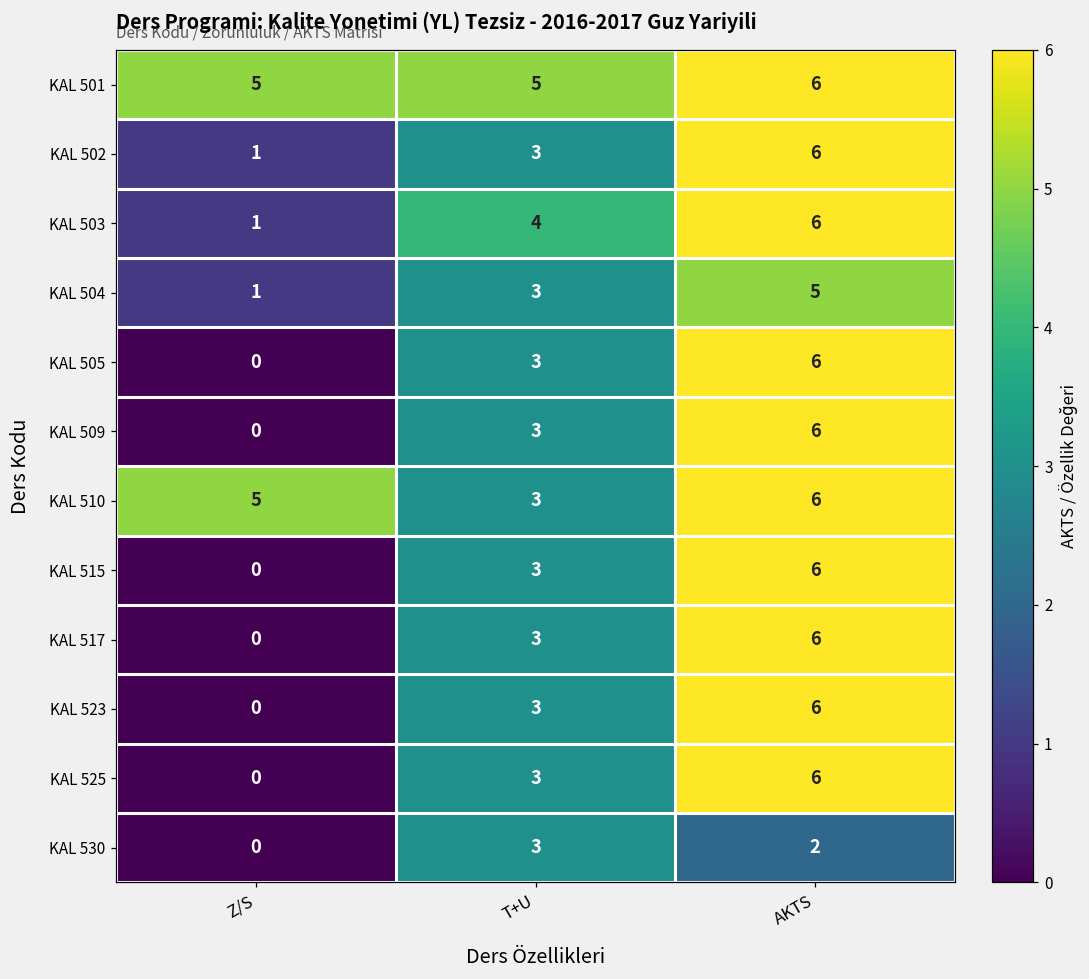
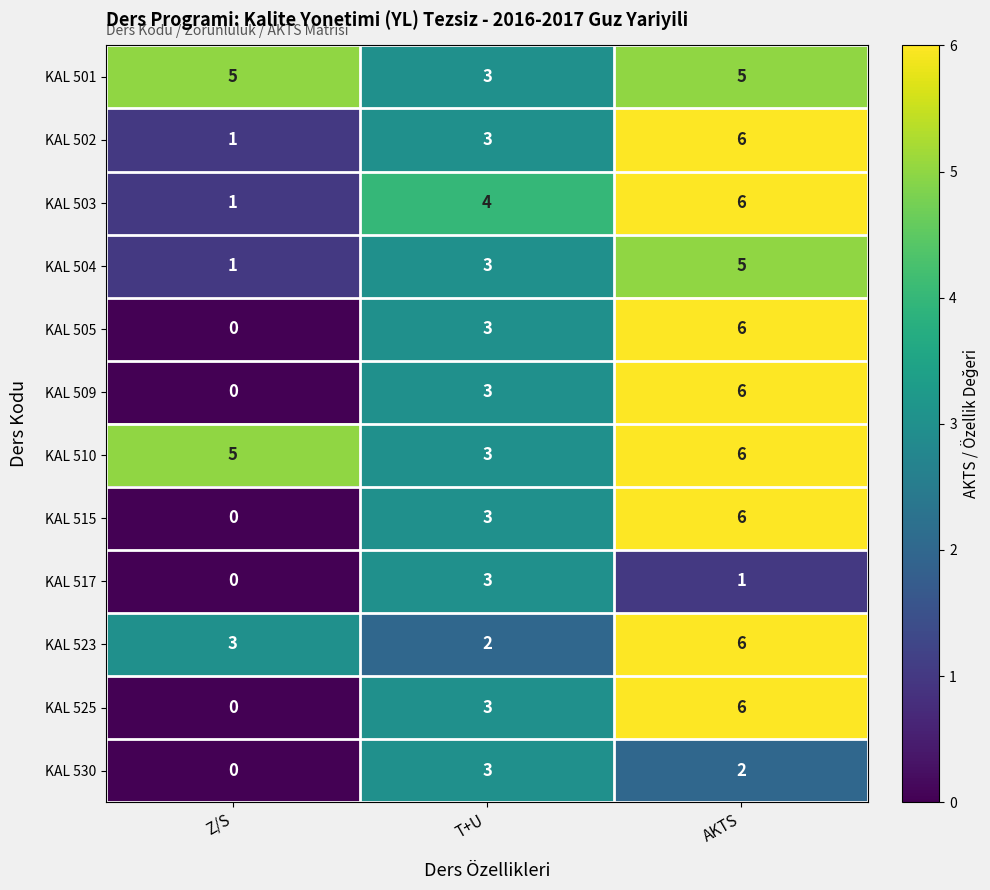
KAL 501, T+U: 5 -> 3
KAL 501, AKTS: 6 -> 5
KAL 517, AKTS: 6 -> 1
KAL 523, Z/S: 0 -> 3
KAL 523, T+U: 3 -> 2
